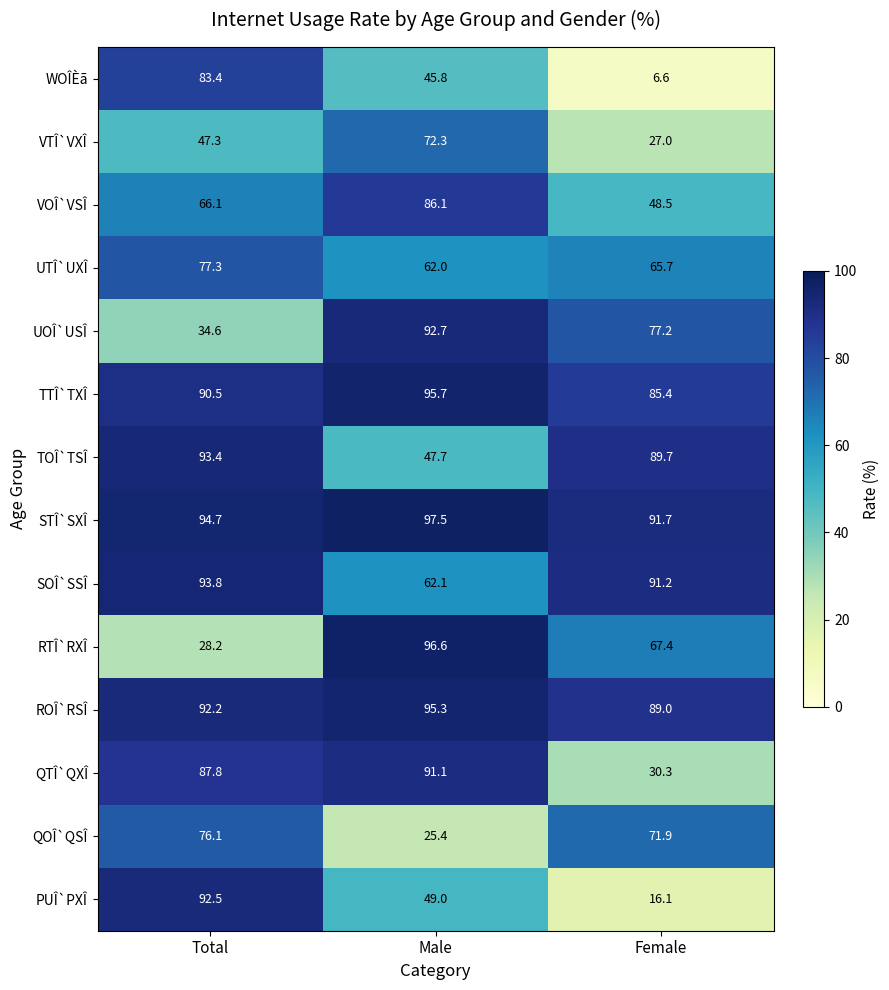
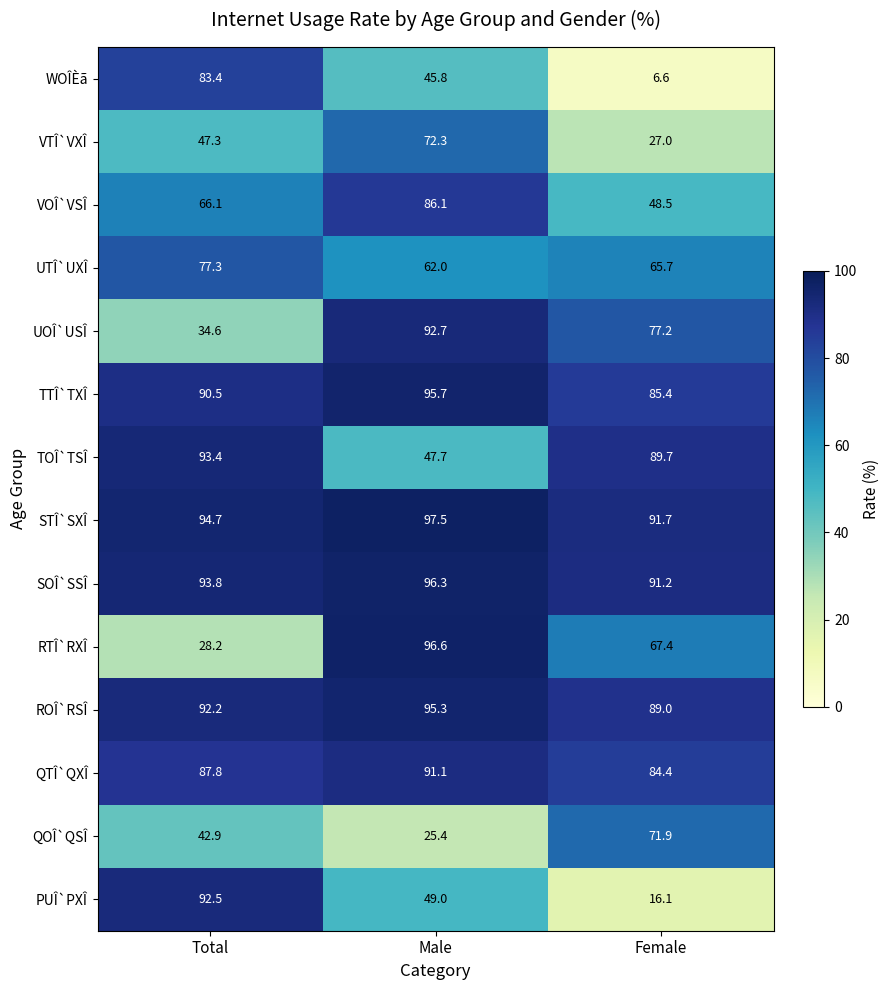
SOÎ`SSÎ, Male: 62.1 -> 96.3
QTÎ`QXÎ, Female: 30.3 -> 84.4
QOÎ`QSÎ, Total: 76.1 -> 42.9
